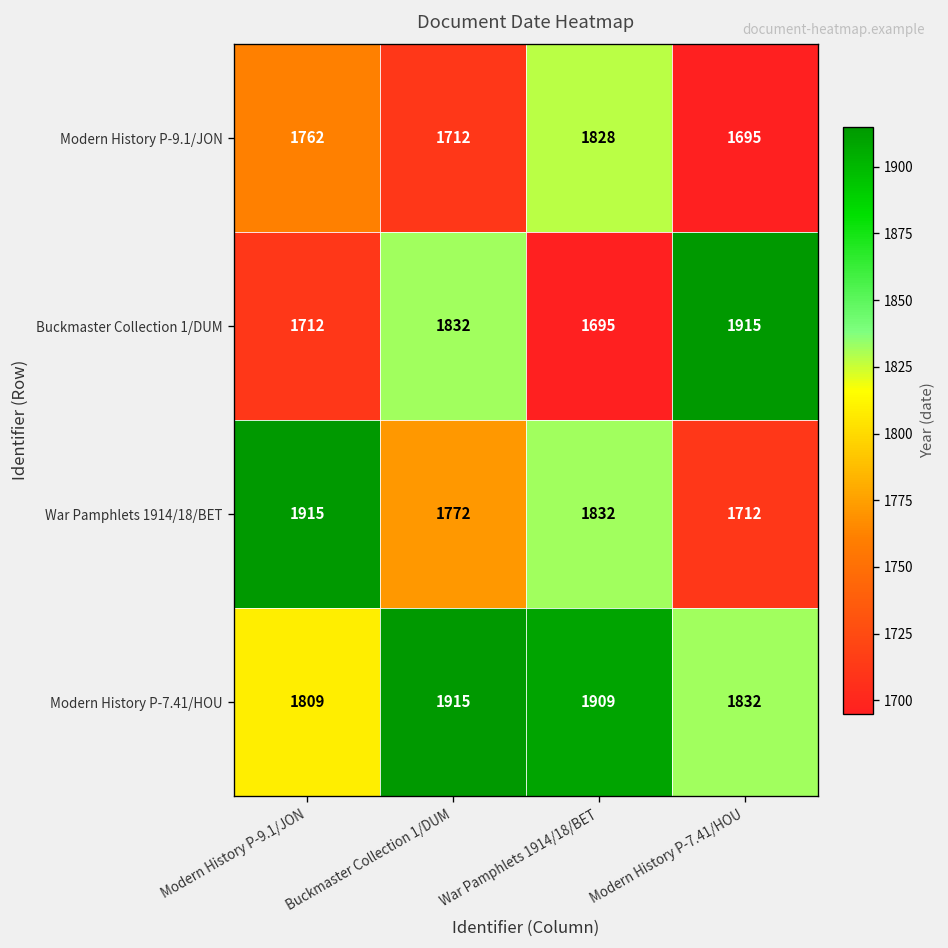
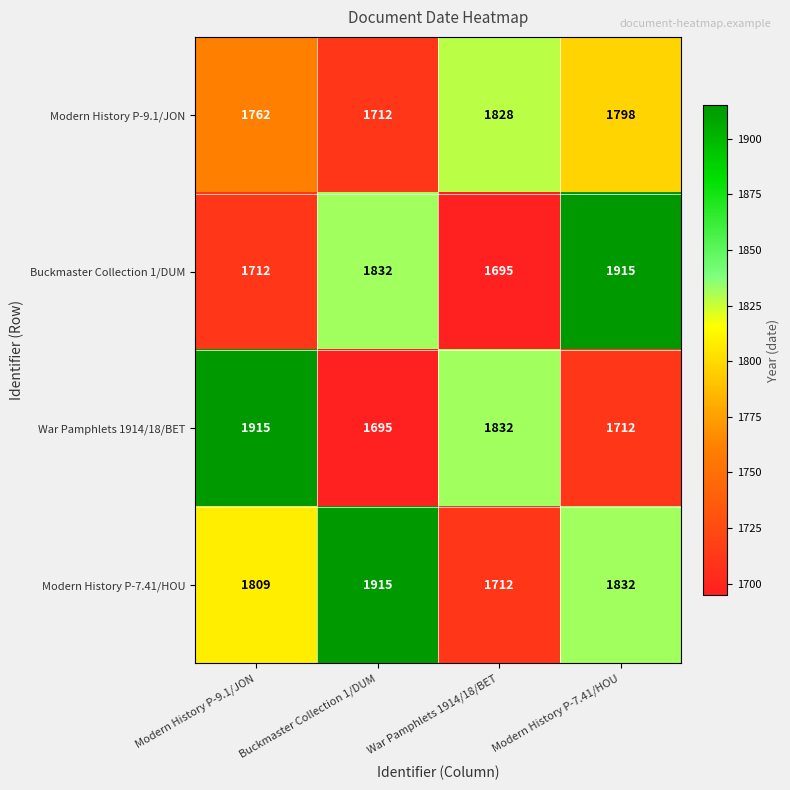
Modern History P-9.1/JON, Modern History P-7.41/HOU: 1695 -> 1798
War Pamphlets 1914/18/BET, Buckmaster Collection 1/DUM: 1772 -> 1695
Modern History P-7.41/HOU, War Pamphlets 1914/18/BET: 1909 -> 1712
